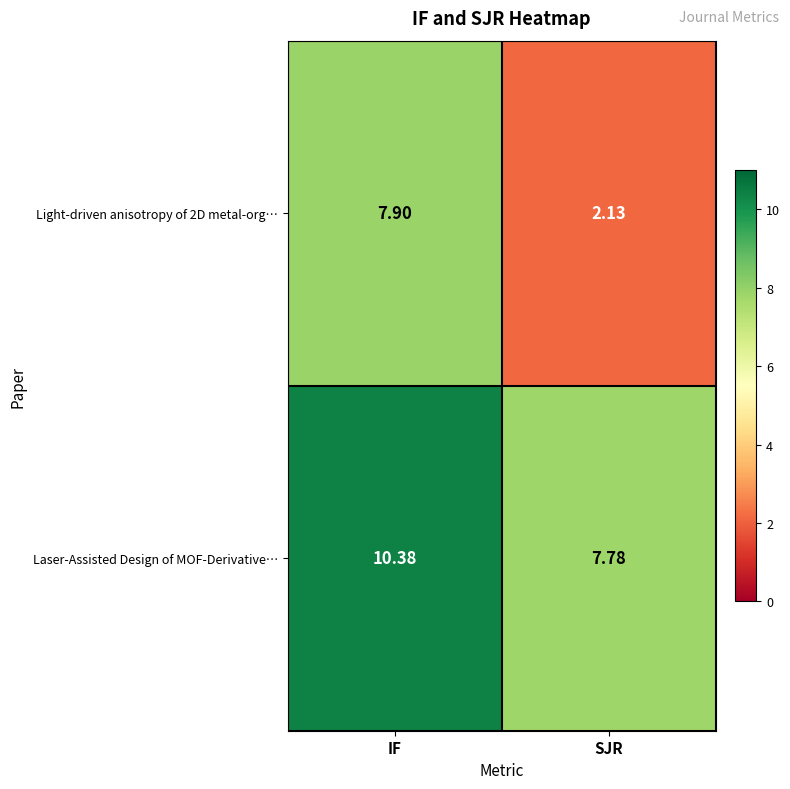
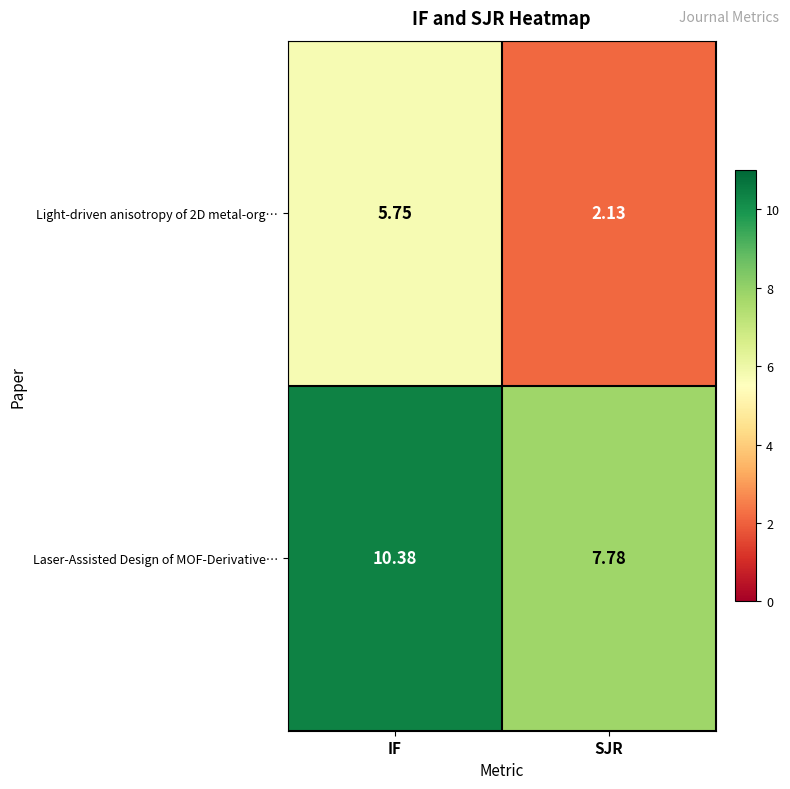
Light-driven anisotropy of 2D metal-org…, IF: 7.90 -> 5.75
